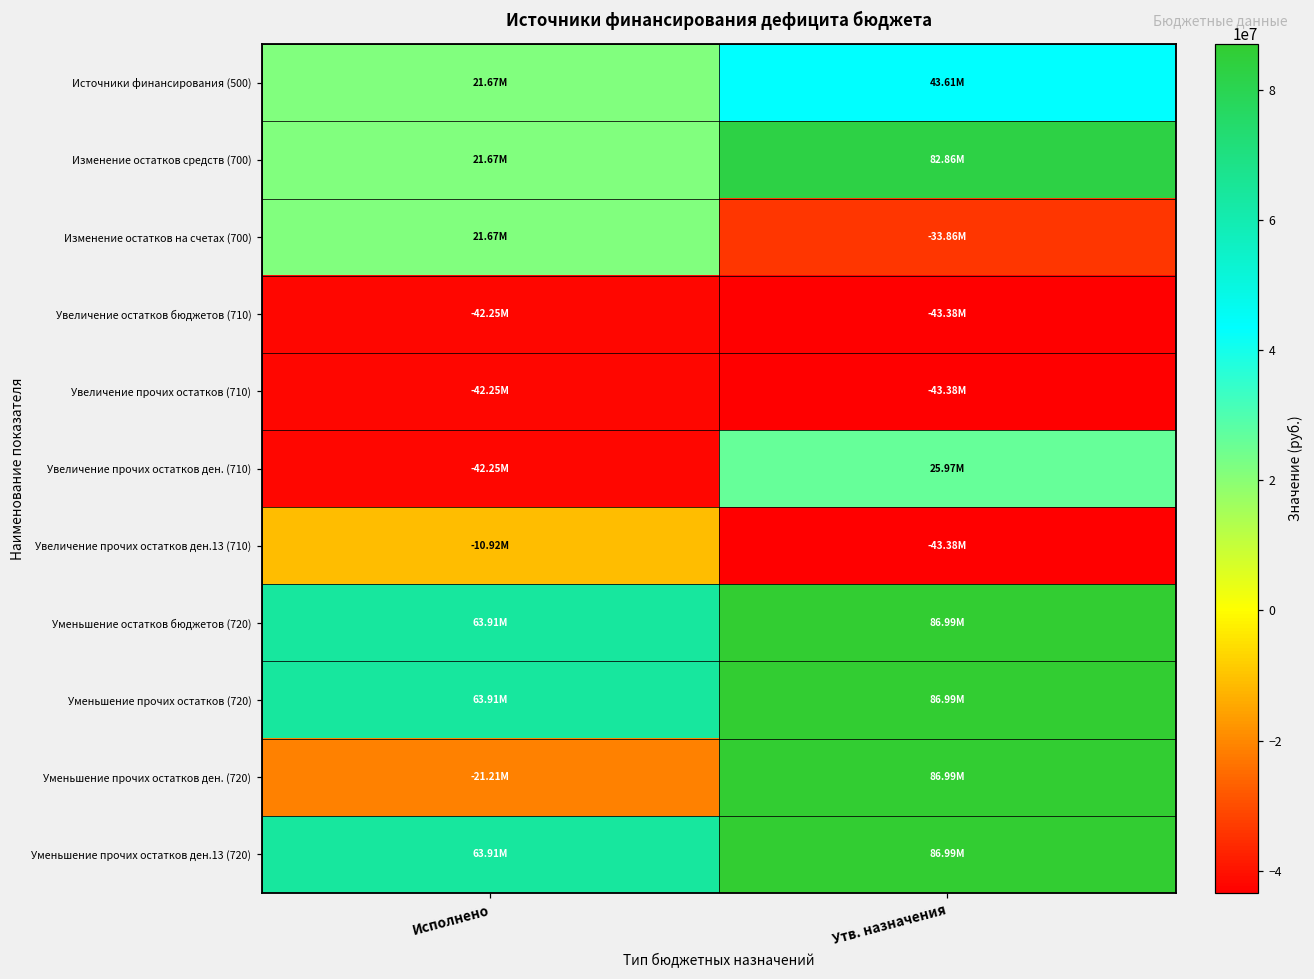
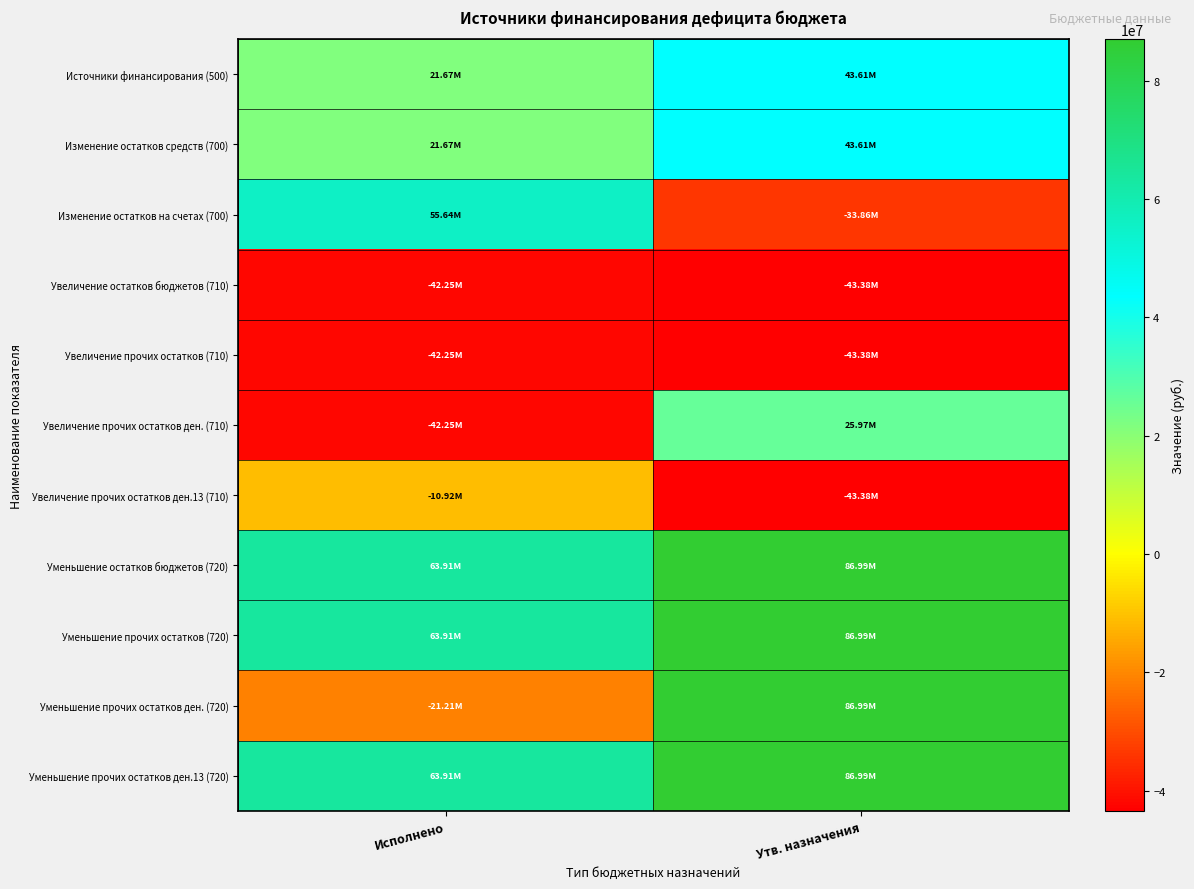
Изменение остатков средств (700), Утв. назначения: 82.86M -> 43.61M
Изменение остатков на счетах (700), Исполнено: 21.67M -> 55.64M
